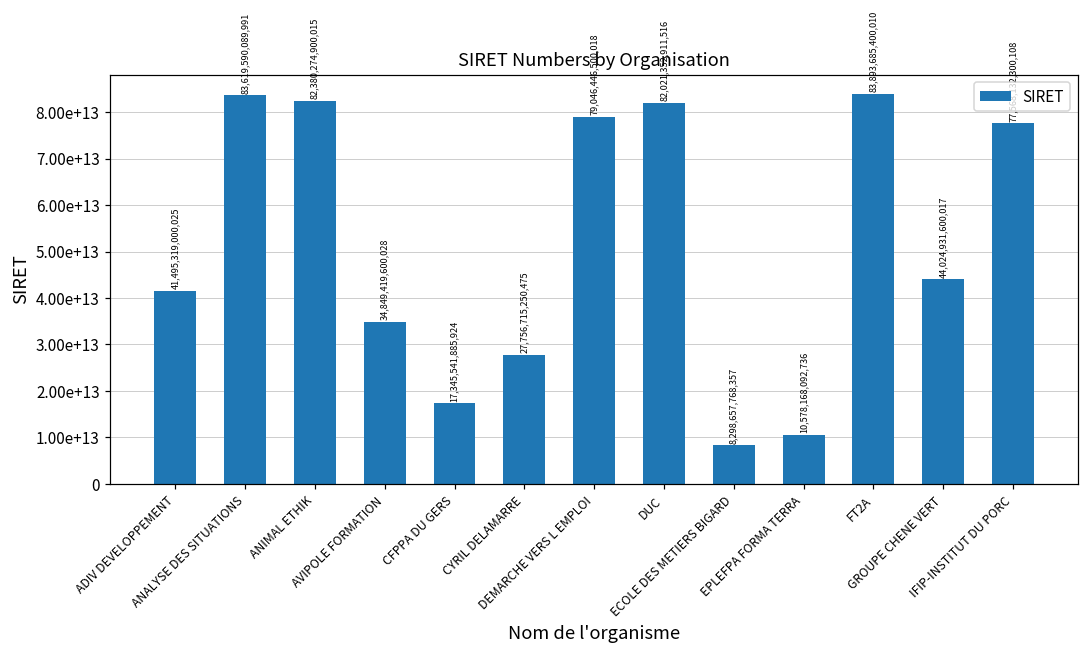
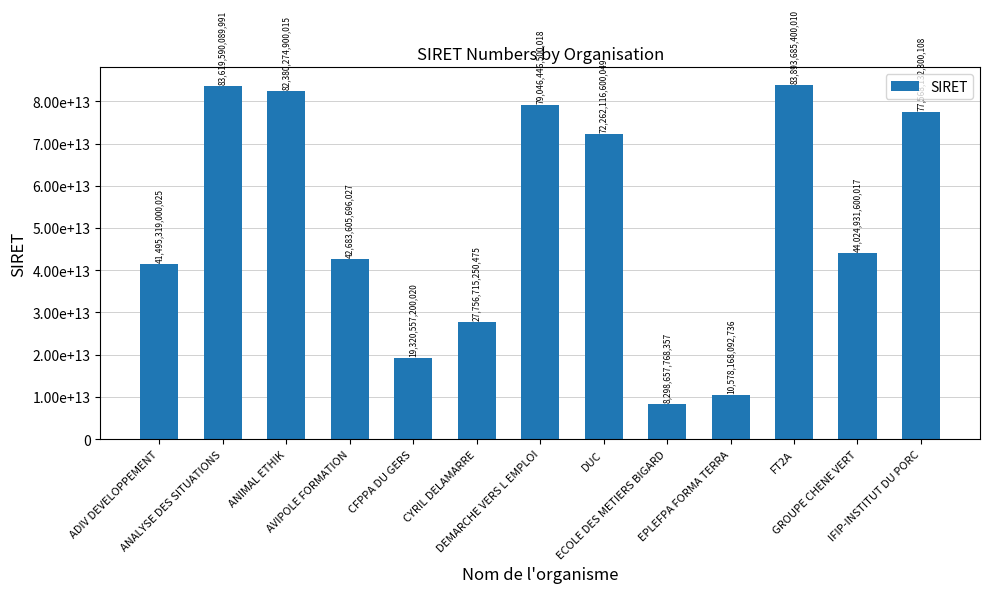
AVIPOLE FORMATION: 34,849,419,600,028 -> 42,683,605,696,027
CFPPA DU GERS: 17,345,541,885,924 -> 19,320,557,200,020
DUC: 82,021,352,911,516 -> 72,262,116,600,049
